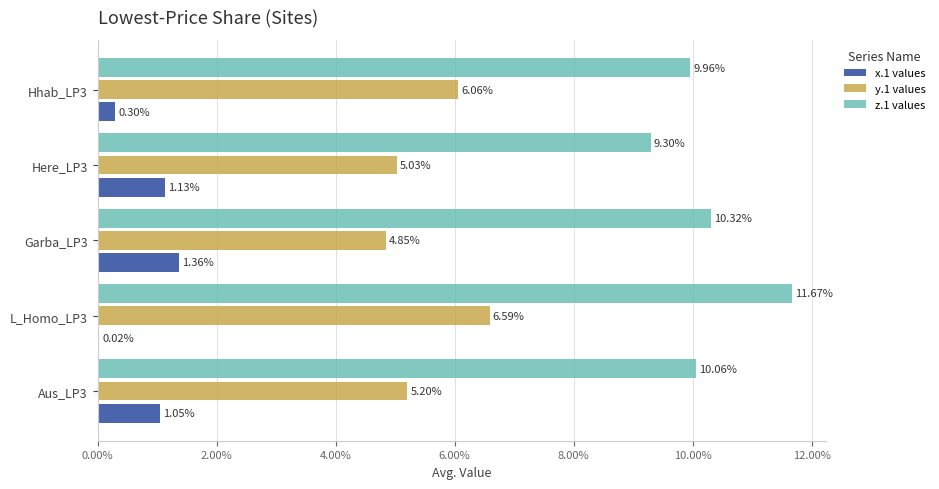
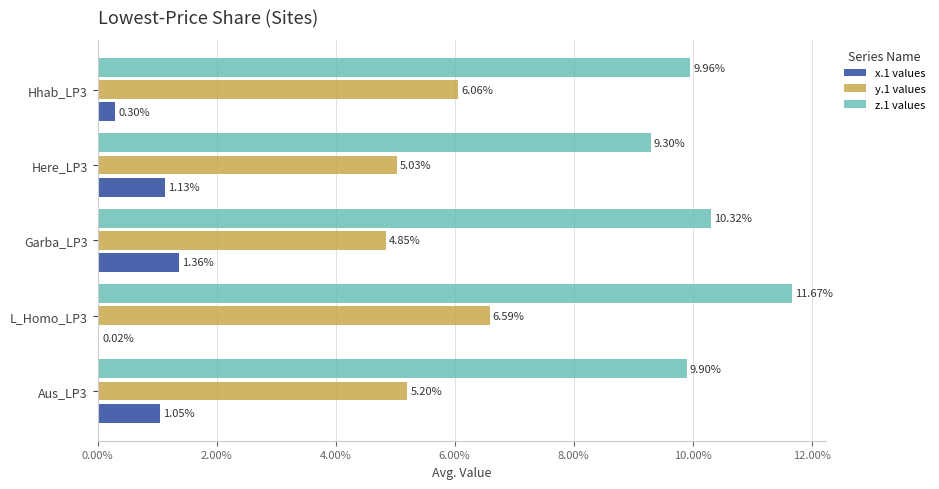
z.1 values, Aus_LP3: 10.06% -> 9.90%
